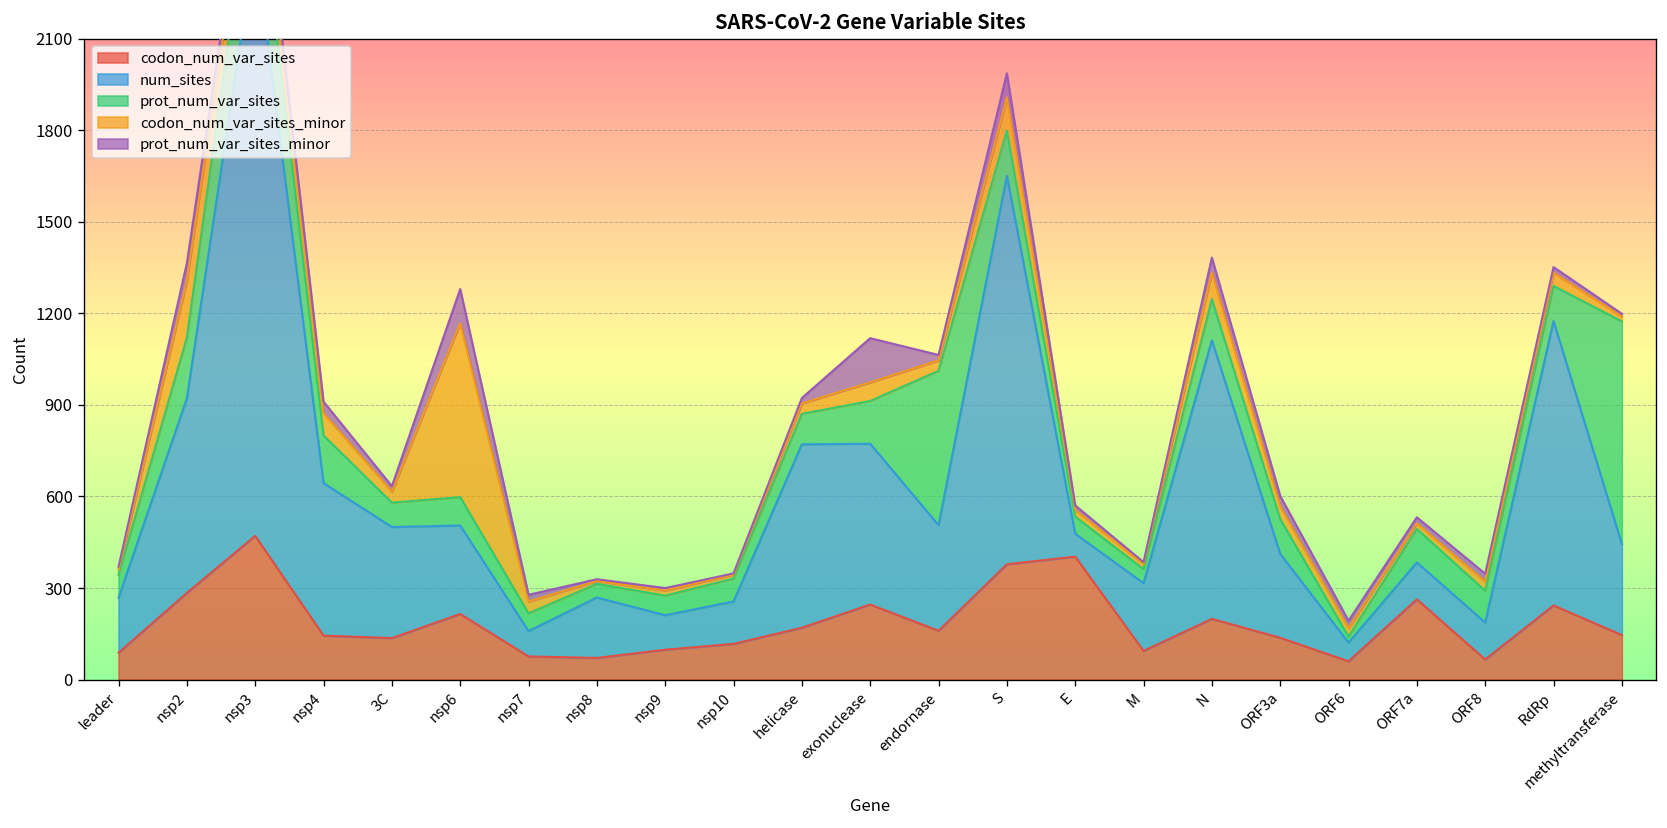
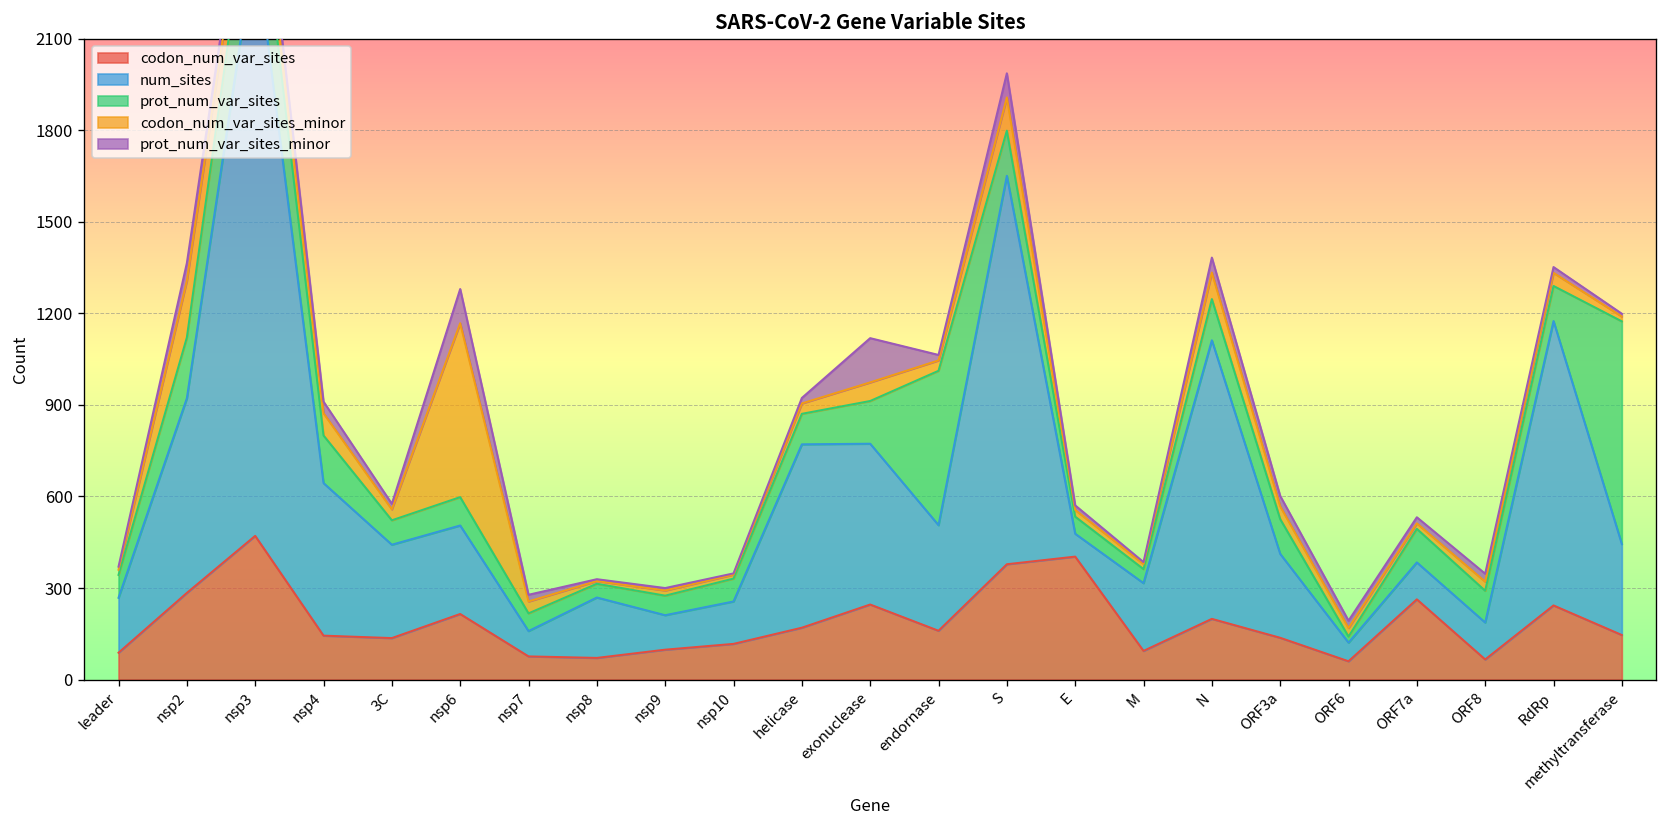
num_sites, 3C: 360 -> 310
